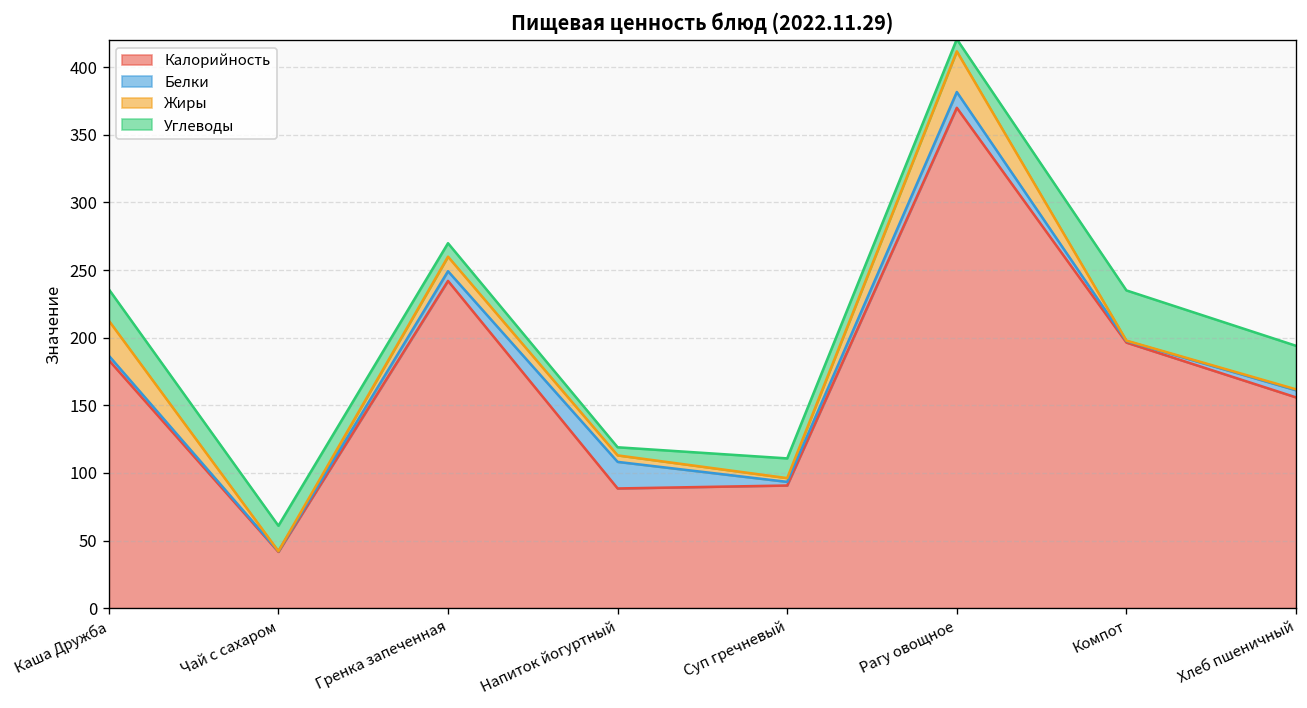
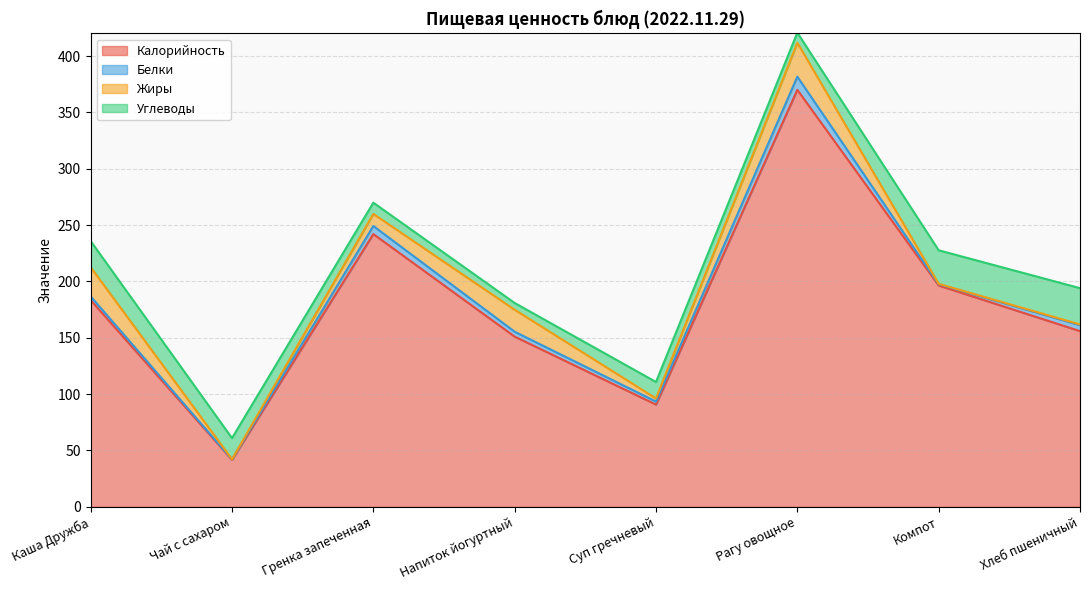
Калорийность, Напиток йогуртный: 89 -> 151
Белки, Напиток йогуртный: 20 -> 4
Жиры, Напиток йогуртный: 5 -> 20
Углеводы, Компот: 37 -> 30
